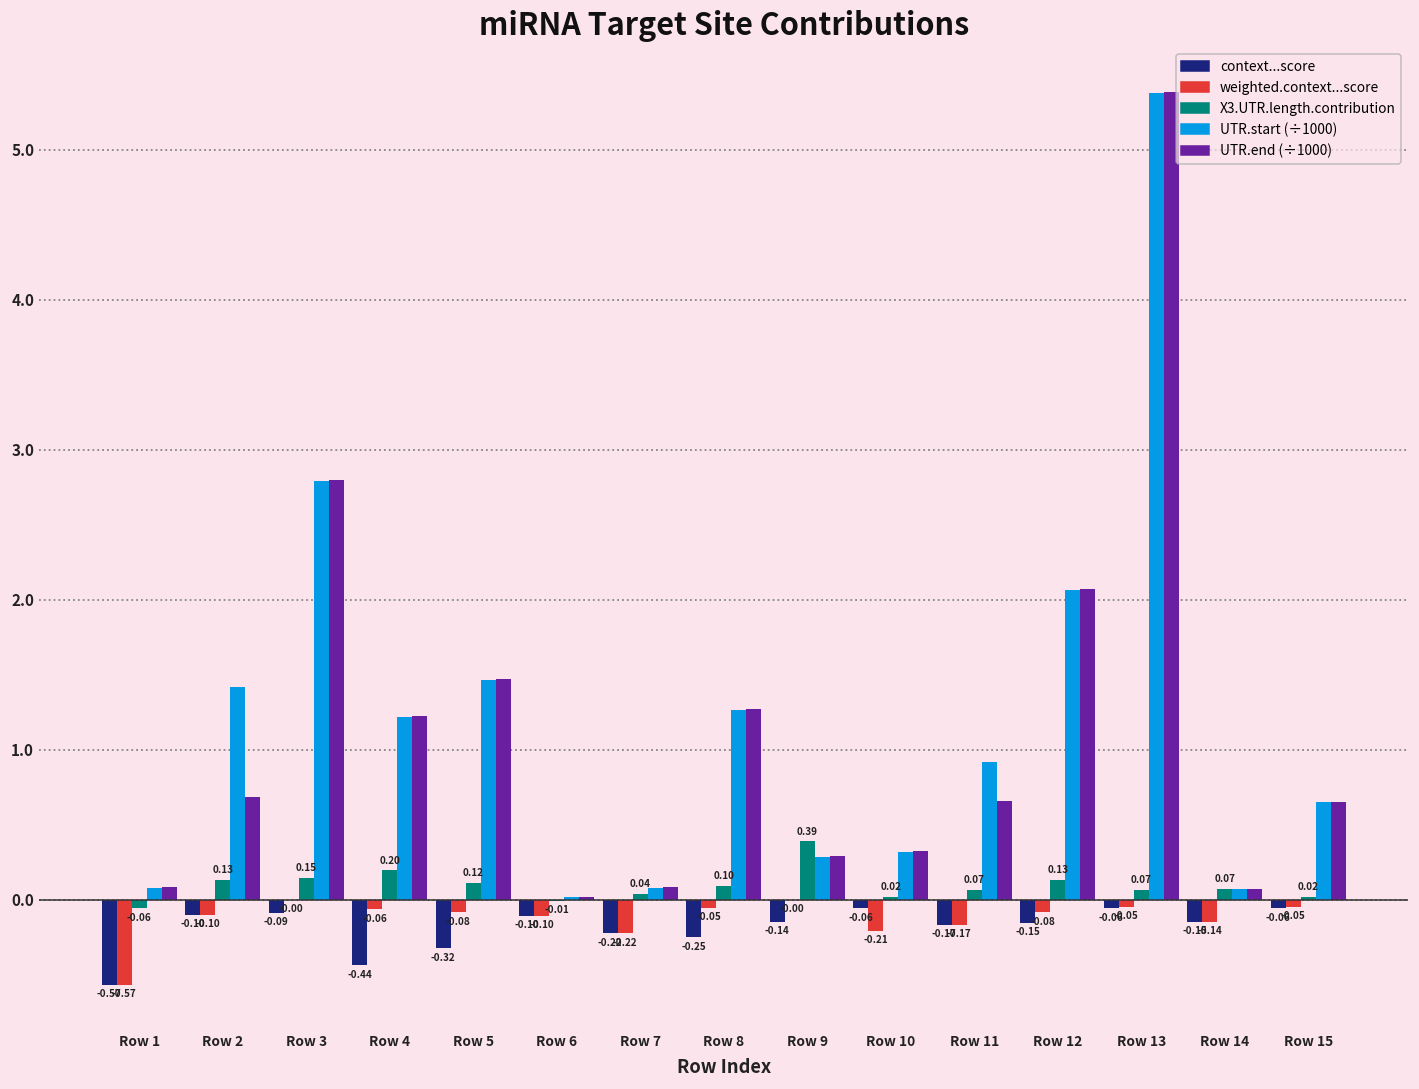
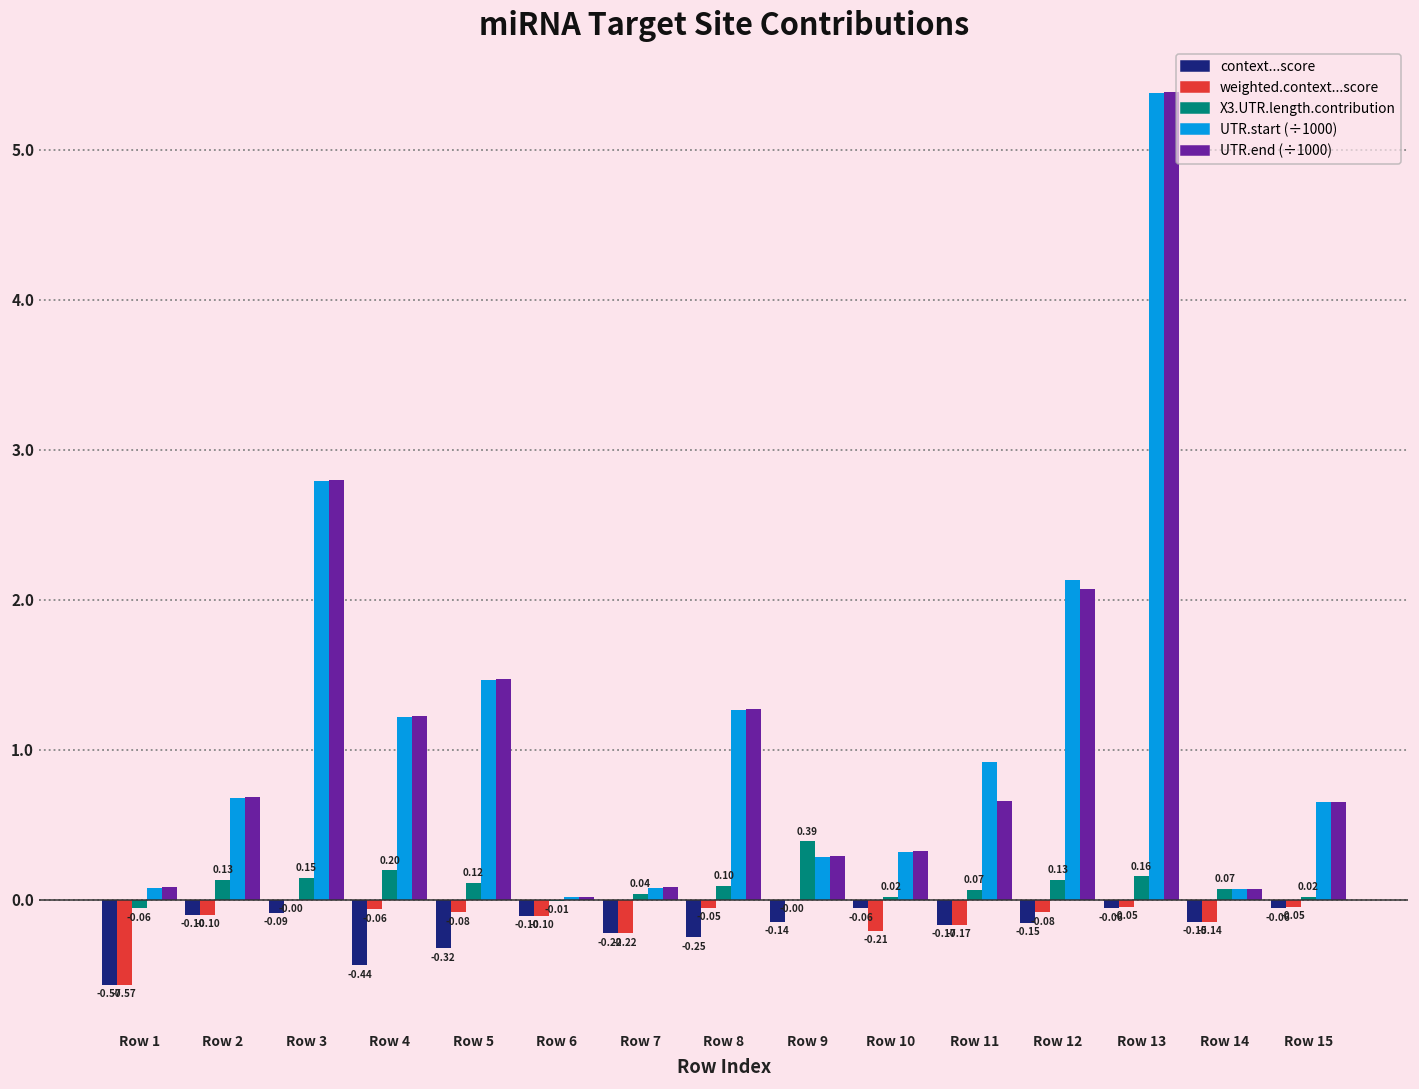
UTR.start (÷1000), Row 2: 1.42 -> 0.68
UTR.start (÷1000), Row 12: 2.06 -> 2.13
X3.UTR.length.contribution, Row 13: 0.07 -> 0.16
